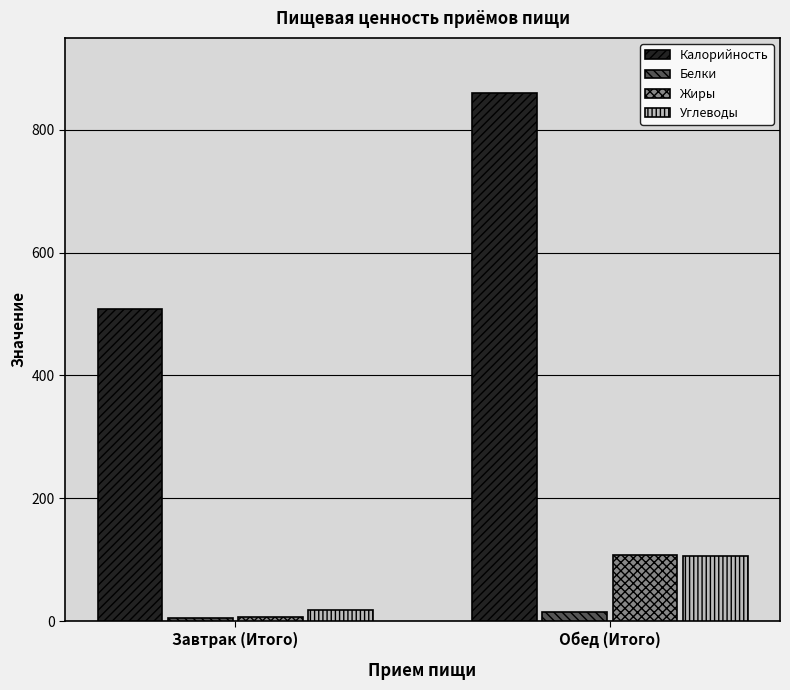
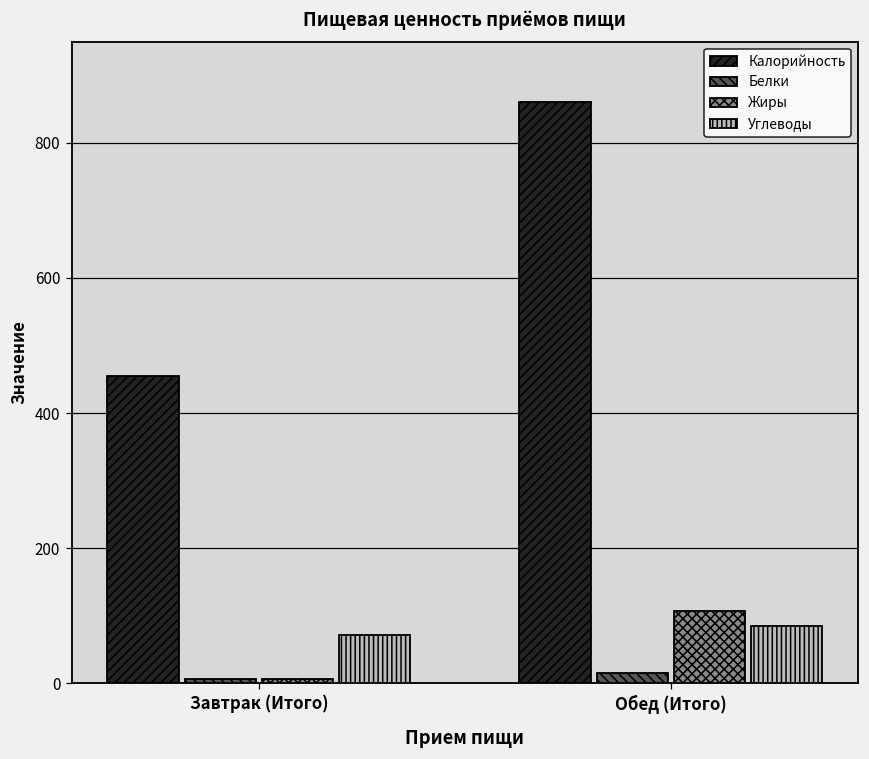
Калорийность, Завтрак (Итого): 510 -> 450
Углеводы, Завтрак (Итого): 20 -> 70
Углеводы, Обед (Итого): 110 -> 80
